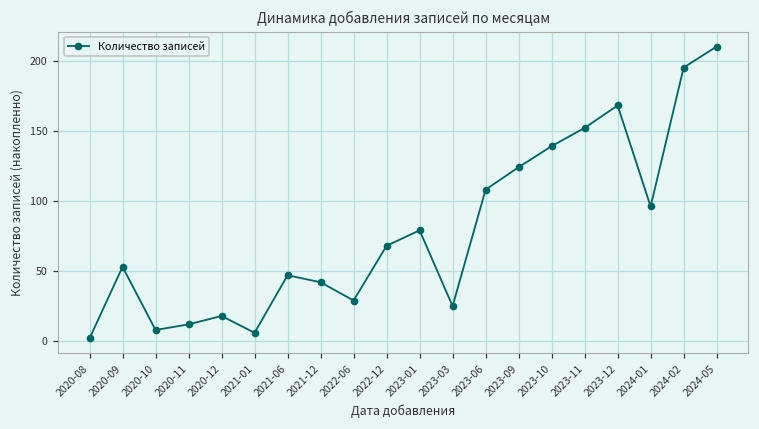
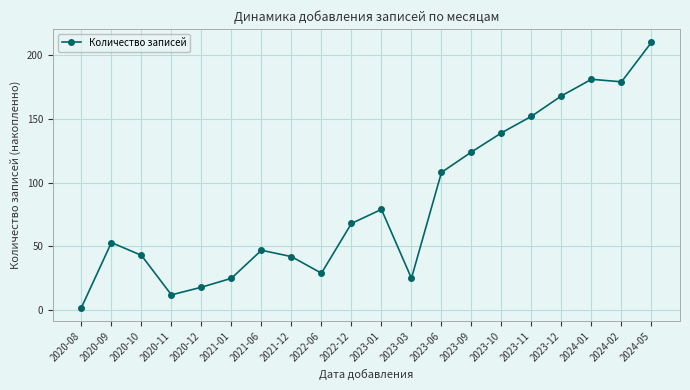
2020-10: 8 -> 43
2021-01: 6 -> 25
2024-01: 96 -> 181
2024-02: 195 -> 179
